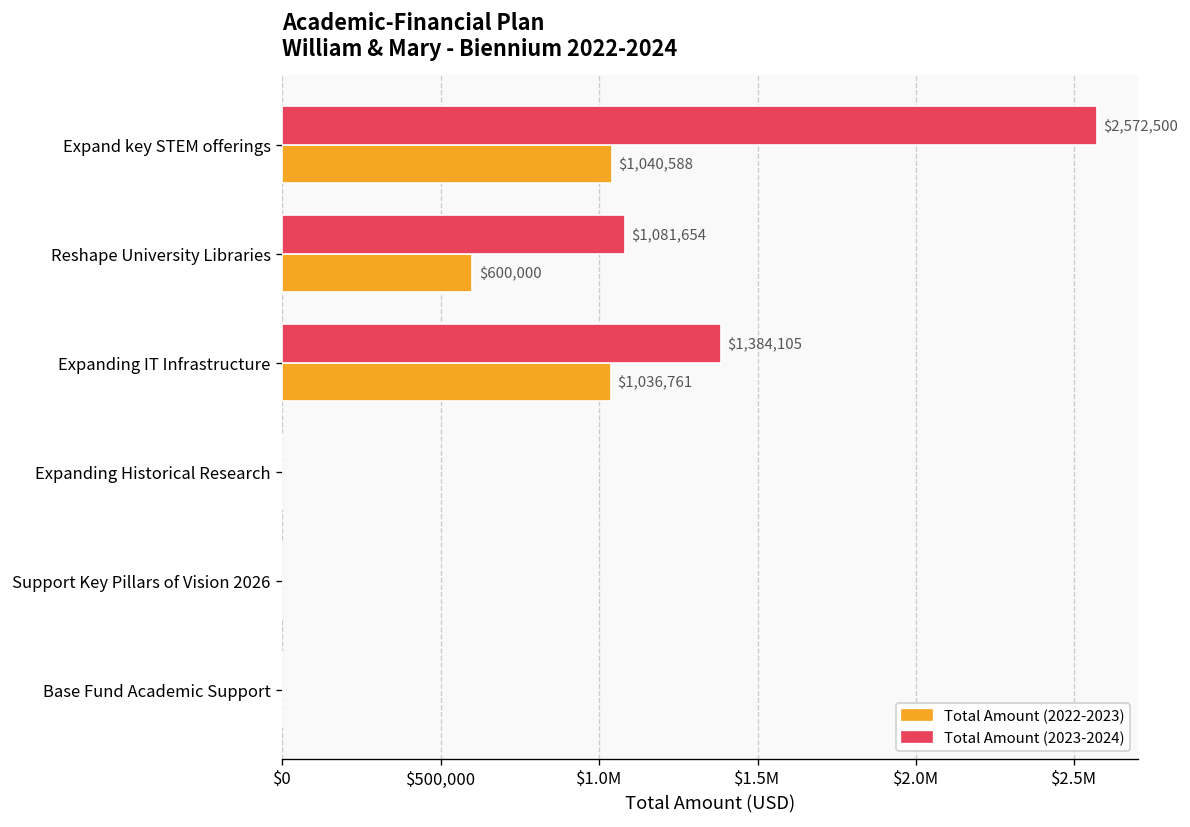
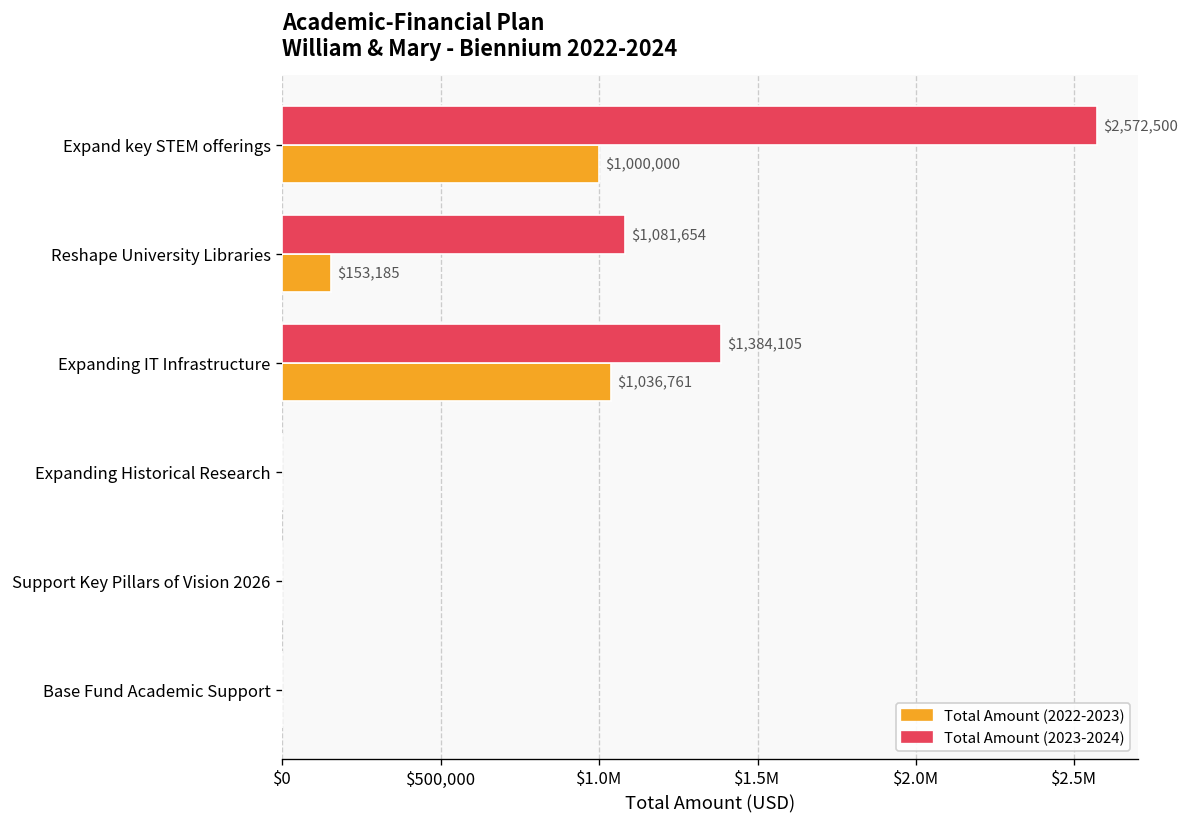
Total Amount (2022-2023), Expand key STEM offerings: $1,040,588 -> $1,000,000
Total Amount (2022-2023), Reshape University Libraries: $600,000 -> $153,185
